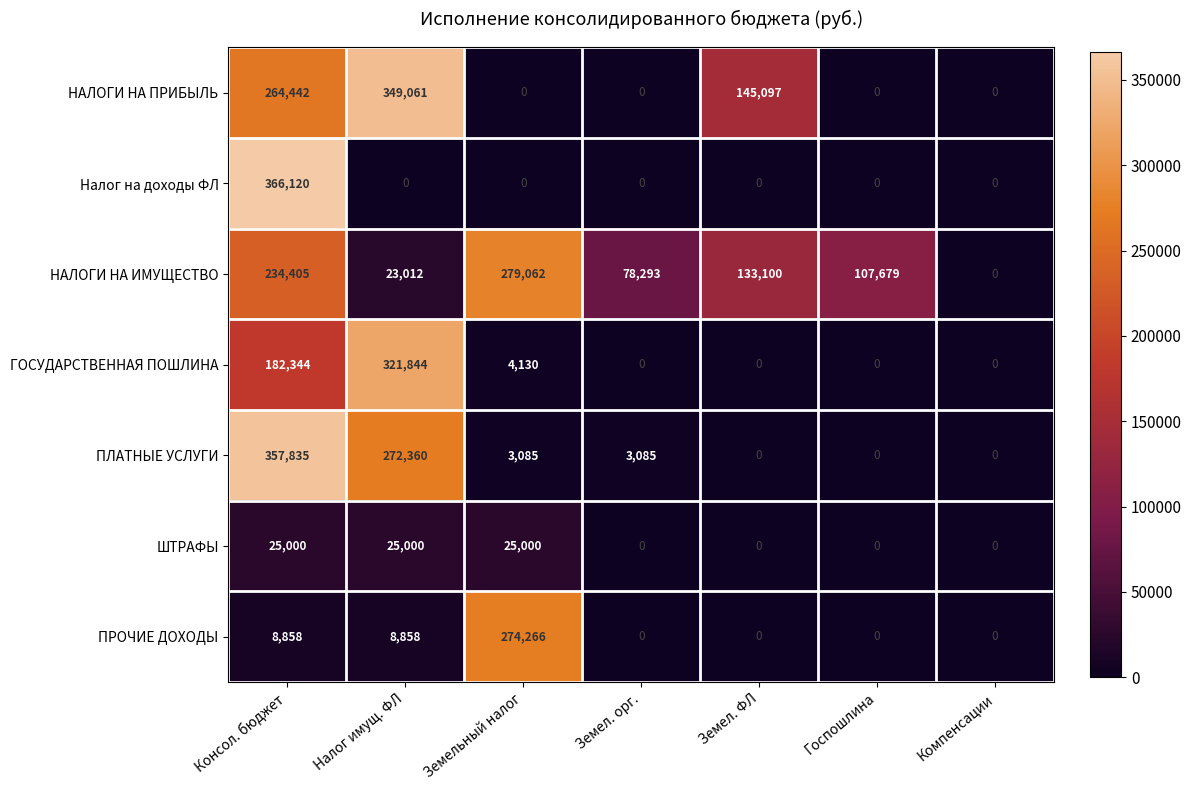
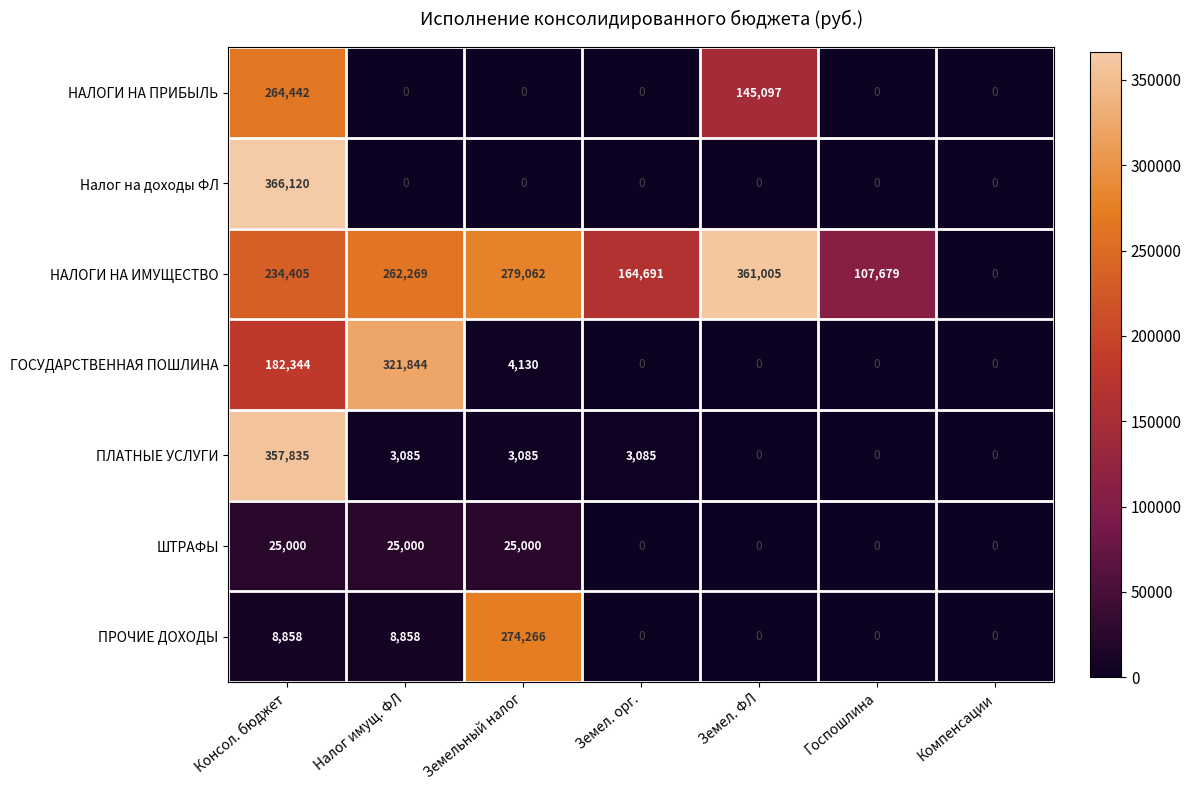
НАЛОГИ НА ПРИБЫЛЬ, Налог имущ. ФЛ: 349,061 -> 0
НАЛОГИ НА ИМУЩЕСТВО, Налог имущ. ФЛ: 23,012 -> 262,269
НАЛОГИ НА ИМУЩЕСТВО, Земел. орг.: 78,293 -> 164,691
НАЛОГИ НА ИМУЩЕСТВО, Земел. ФЛ: 133,100 -> 361,005
ПЛАТНЫЕ УСЛУГИ, Налог имущ. ФЛ: 272,360 -> 3,085
